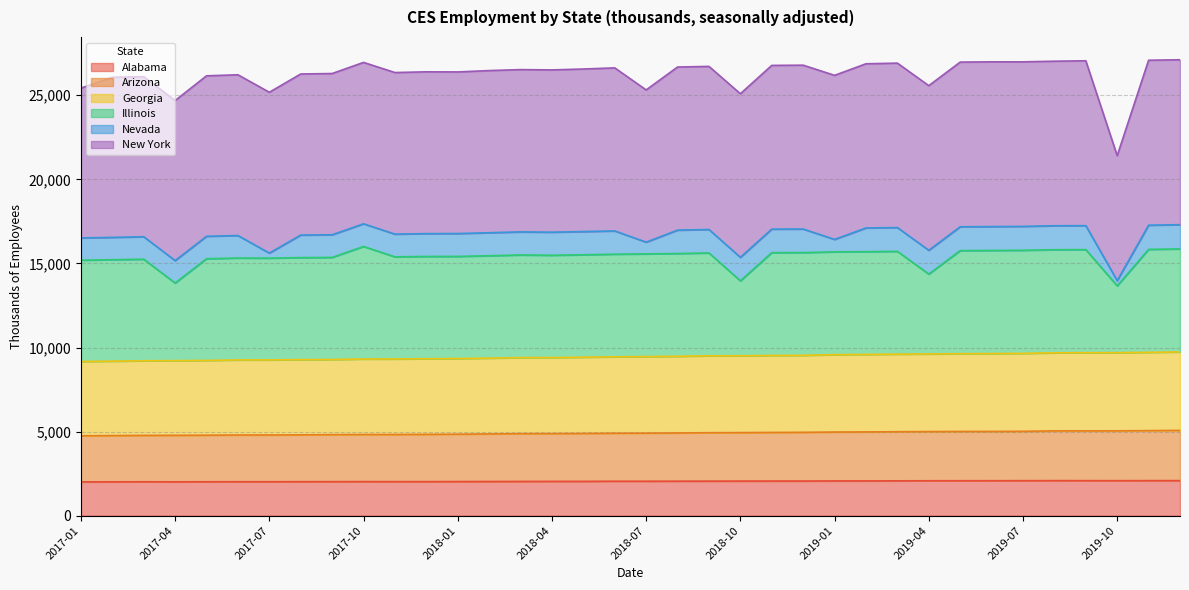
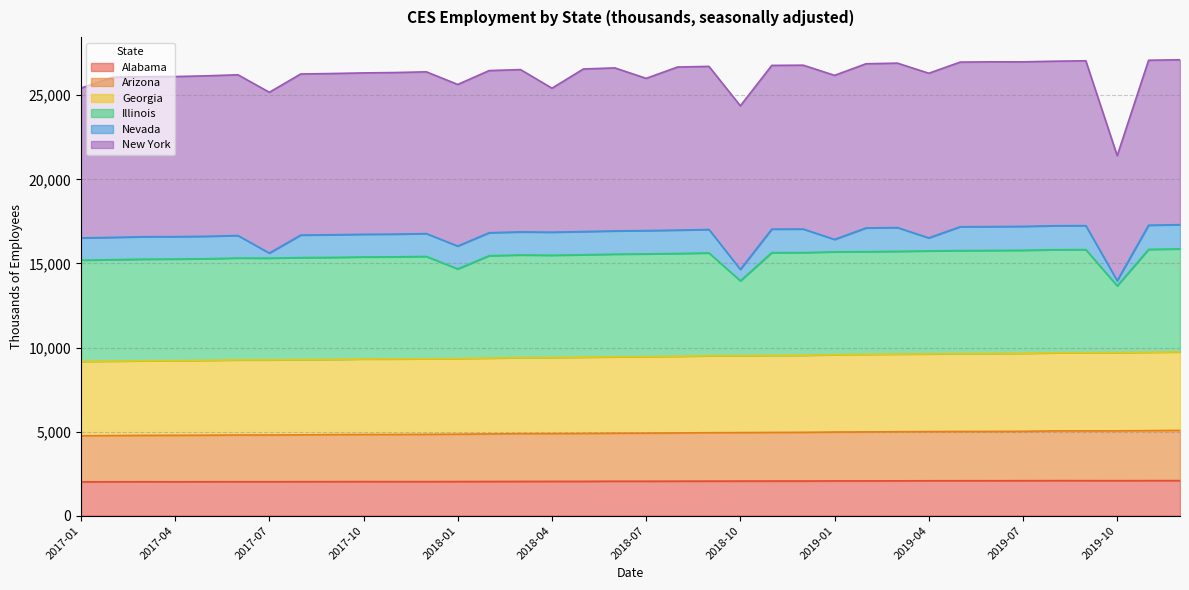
Illinois, 2017-04: 4,600 -> 6,000
Illinois, 2017-10: 6,700 -> 6,100
Illinois, 2018-01: 6,100 -> 5,300
New York, 2018-04: 9,700 -> 8,600
Nevada, 2018-07: 700 -> 1,400
Nevada, 2018-10: 1,400 -> 700
Illinois, 2019-04: 4,700 -> 6,100
Nevada, 2019-04: 1,400 -> 800
